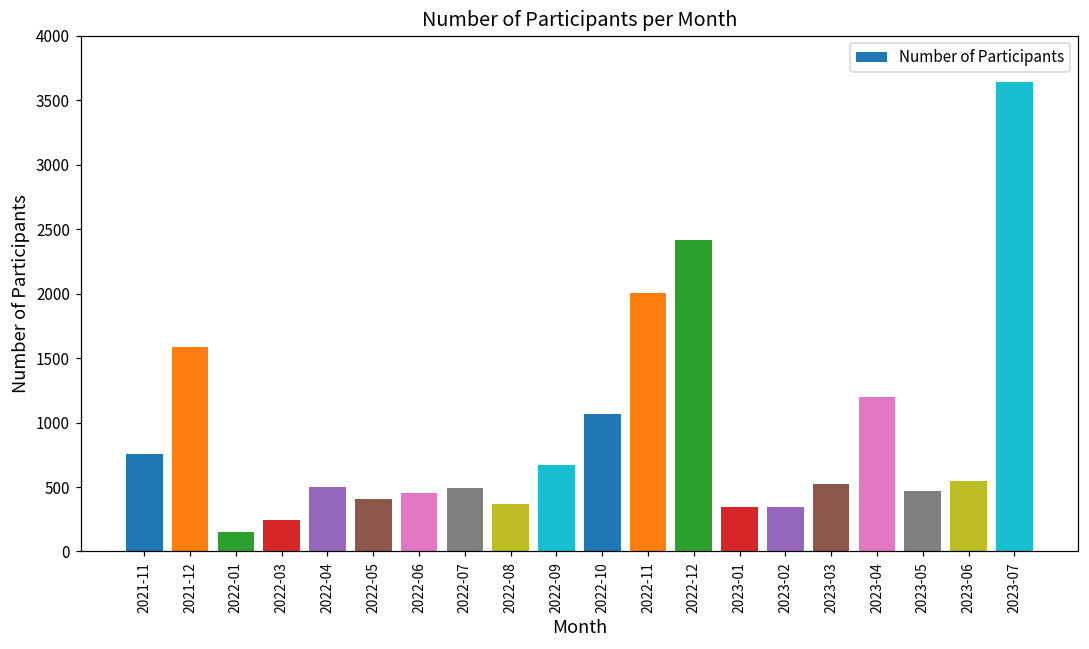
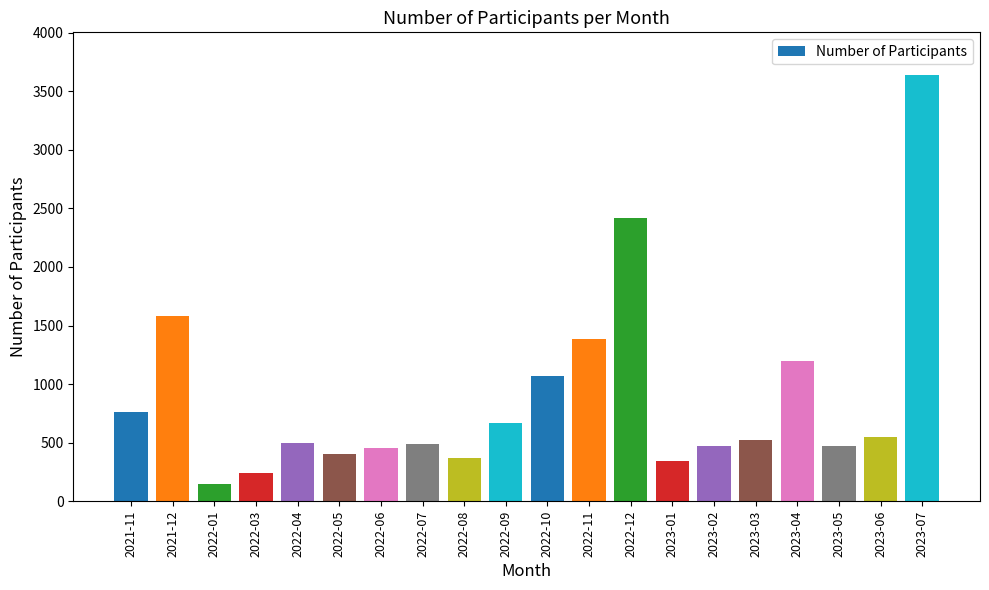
2022-11: 2010 -> 1390
2023-02: 340 -> 470
